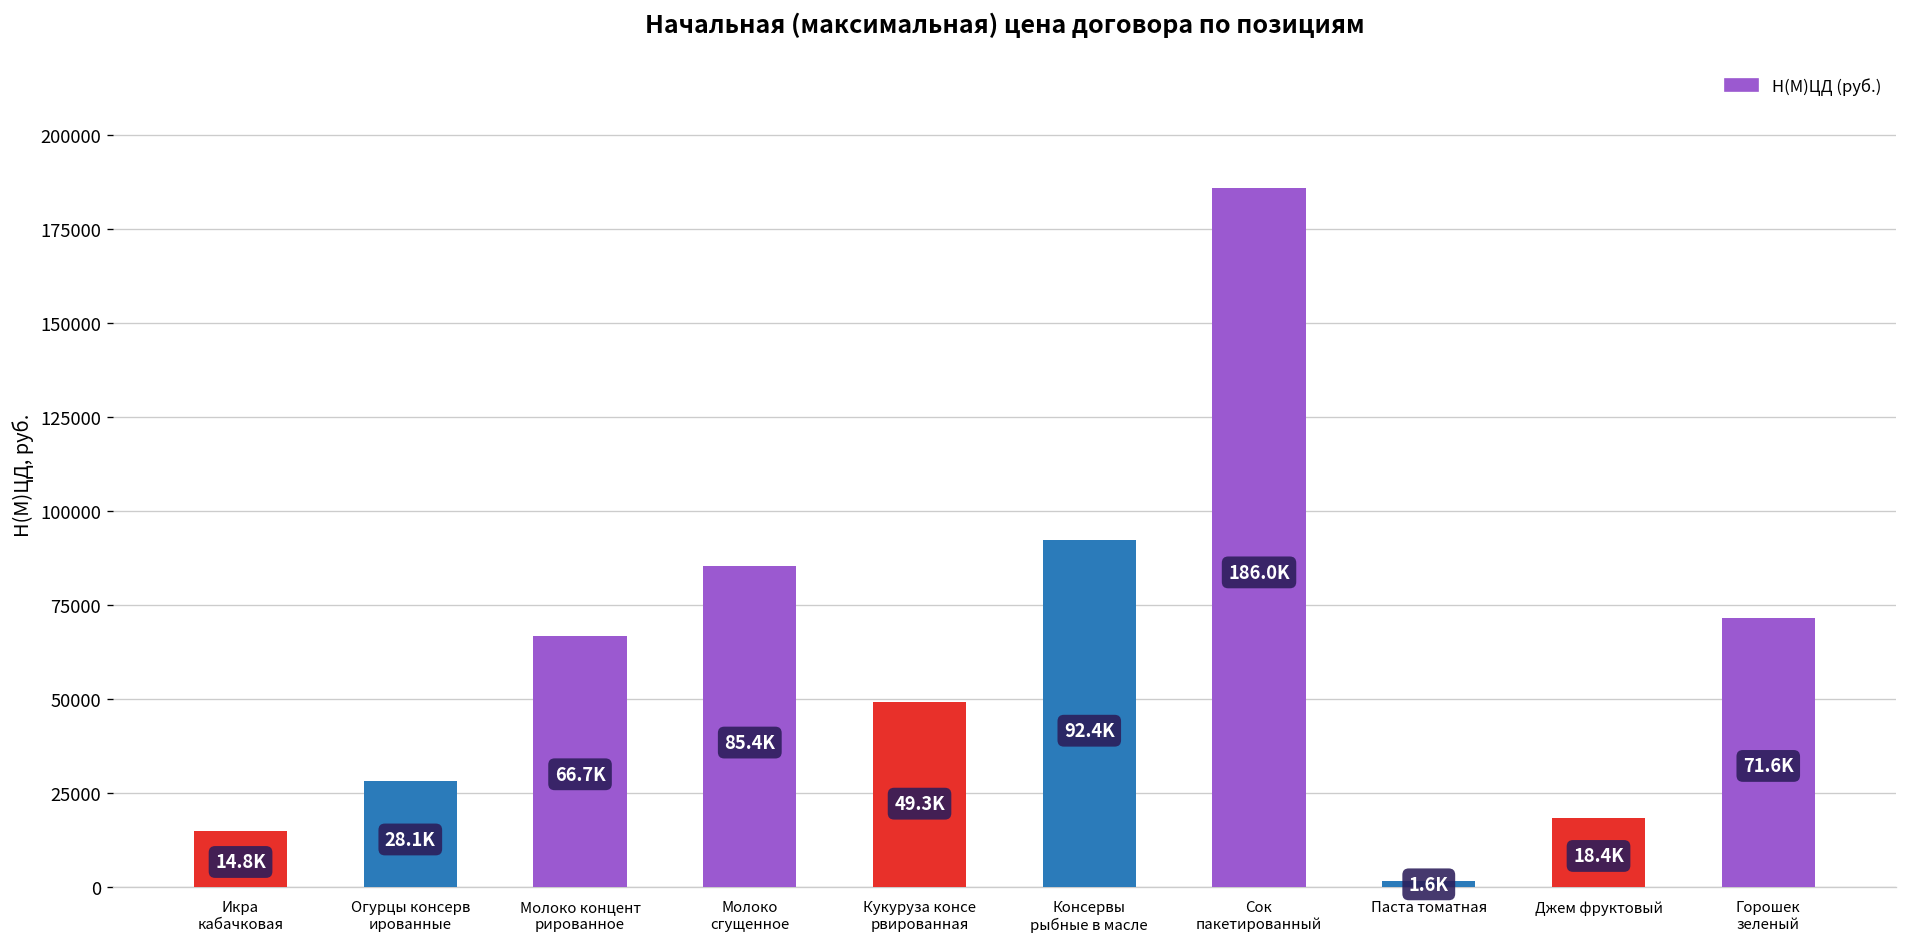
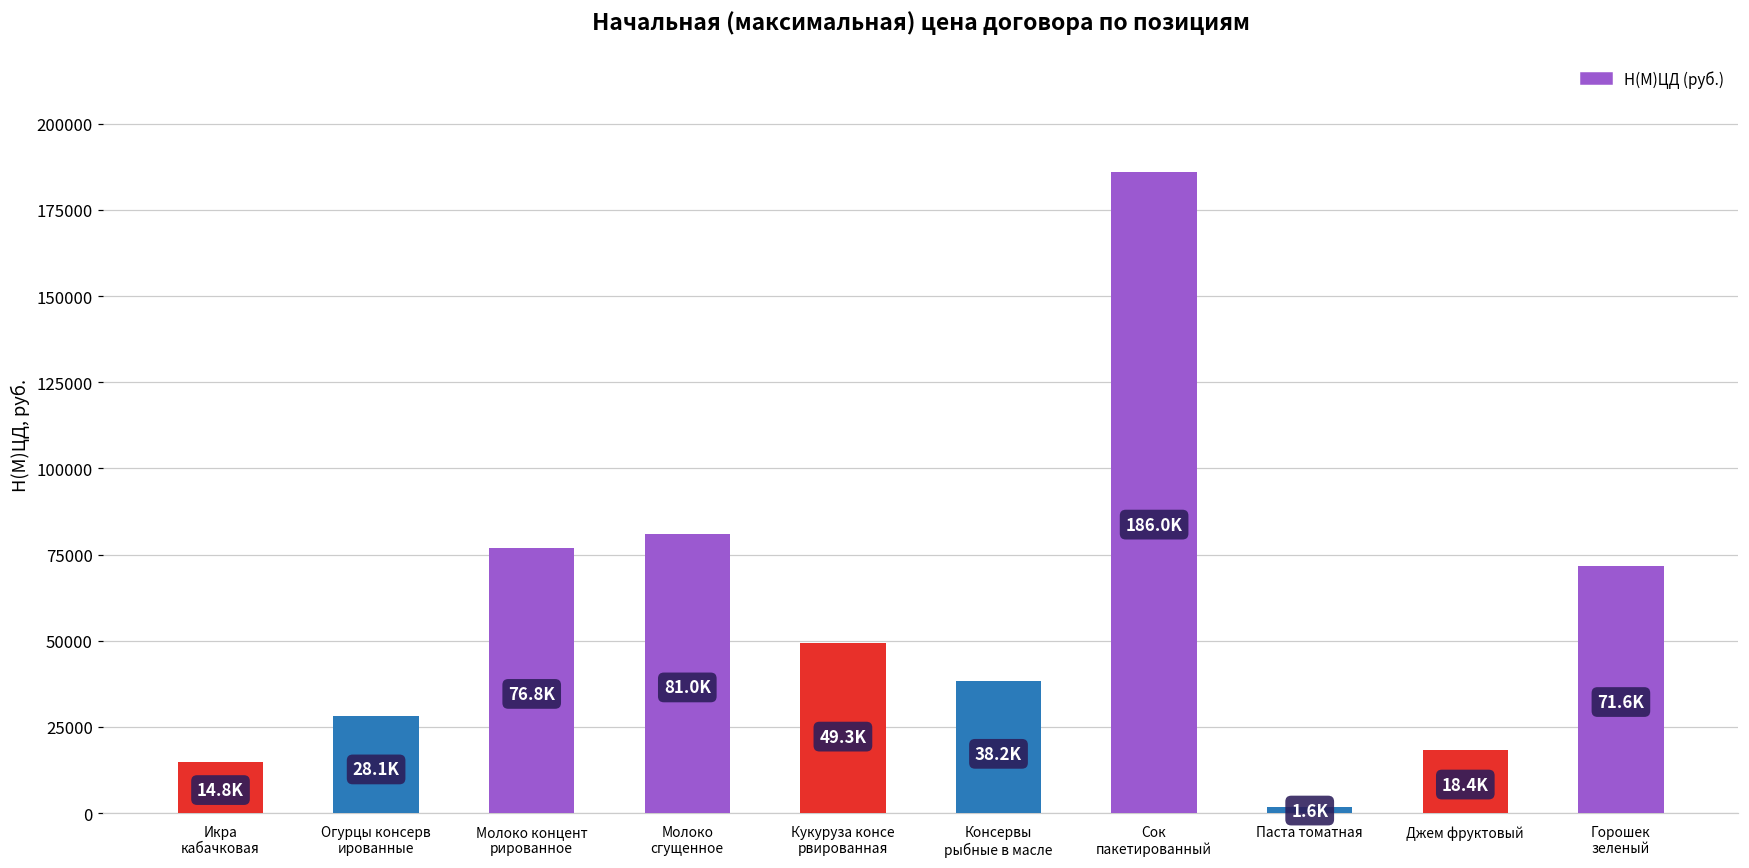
Молоко концент рированное: 66.7K -> 76.8K
Молоко сгущенное: 85.4K -> 81.0K
Консервы рыбные в масле: 92.4K -> 38.2K
